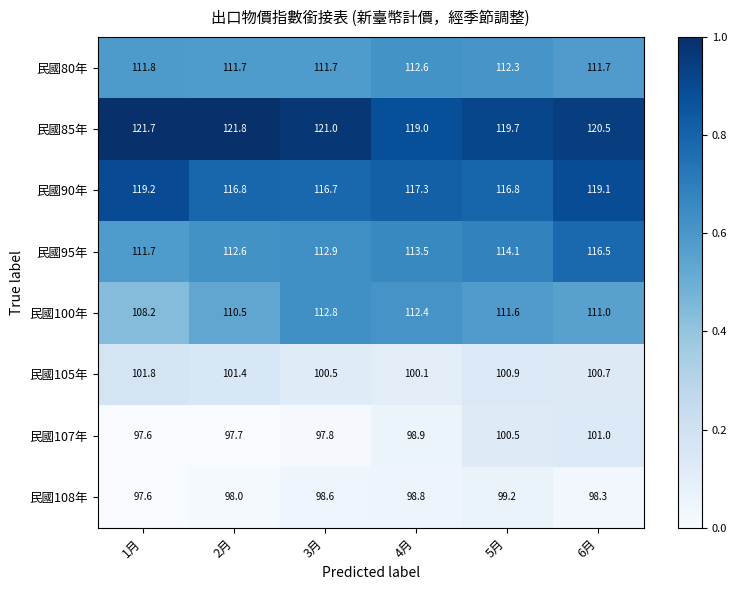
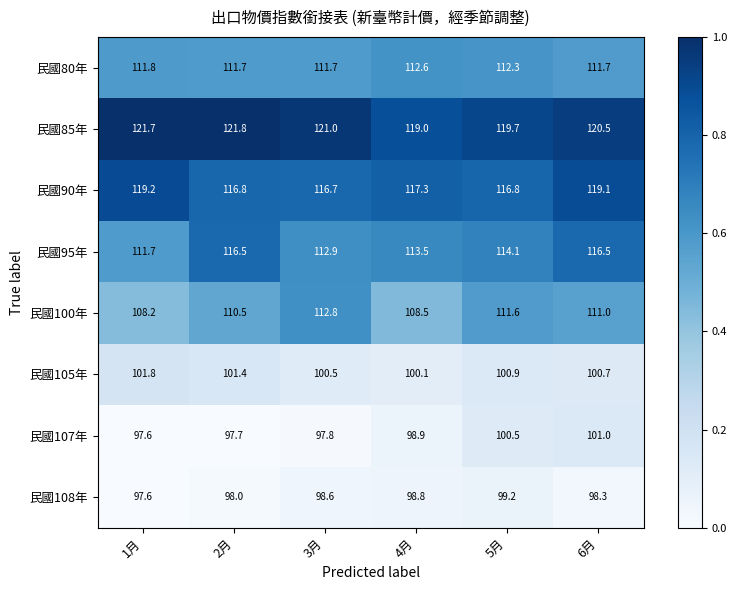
民國95年, 2月: 112.6 -> 116.5
民國100年, 4月: 112.4 -> 108.5
